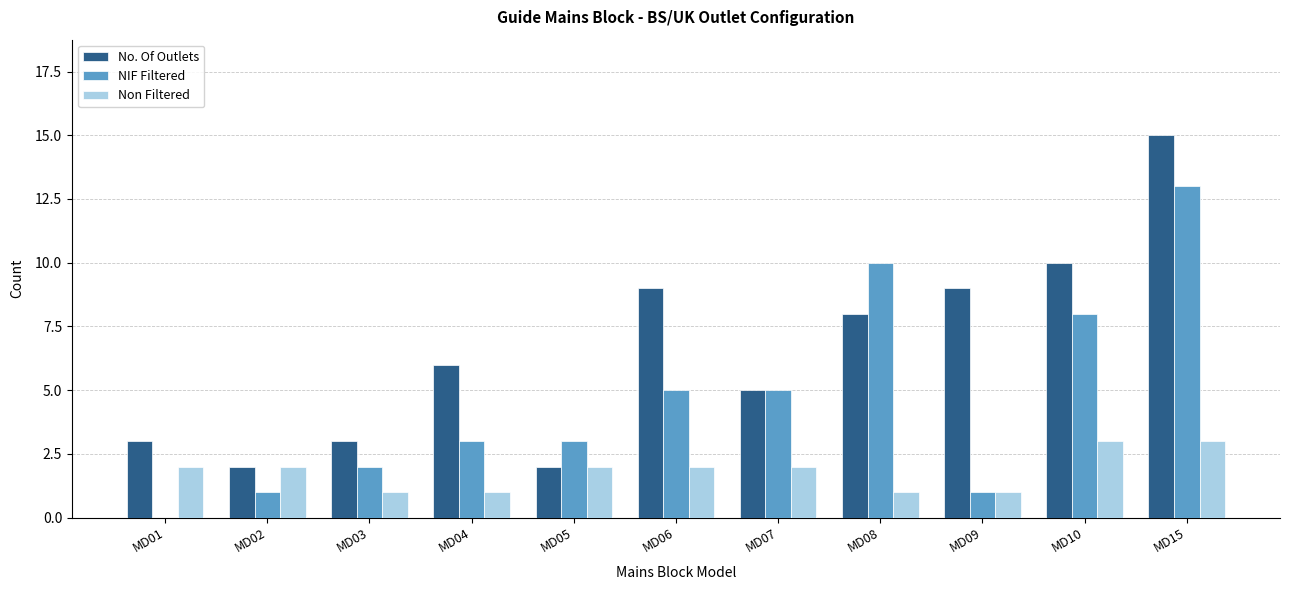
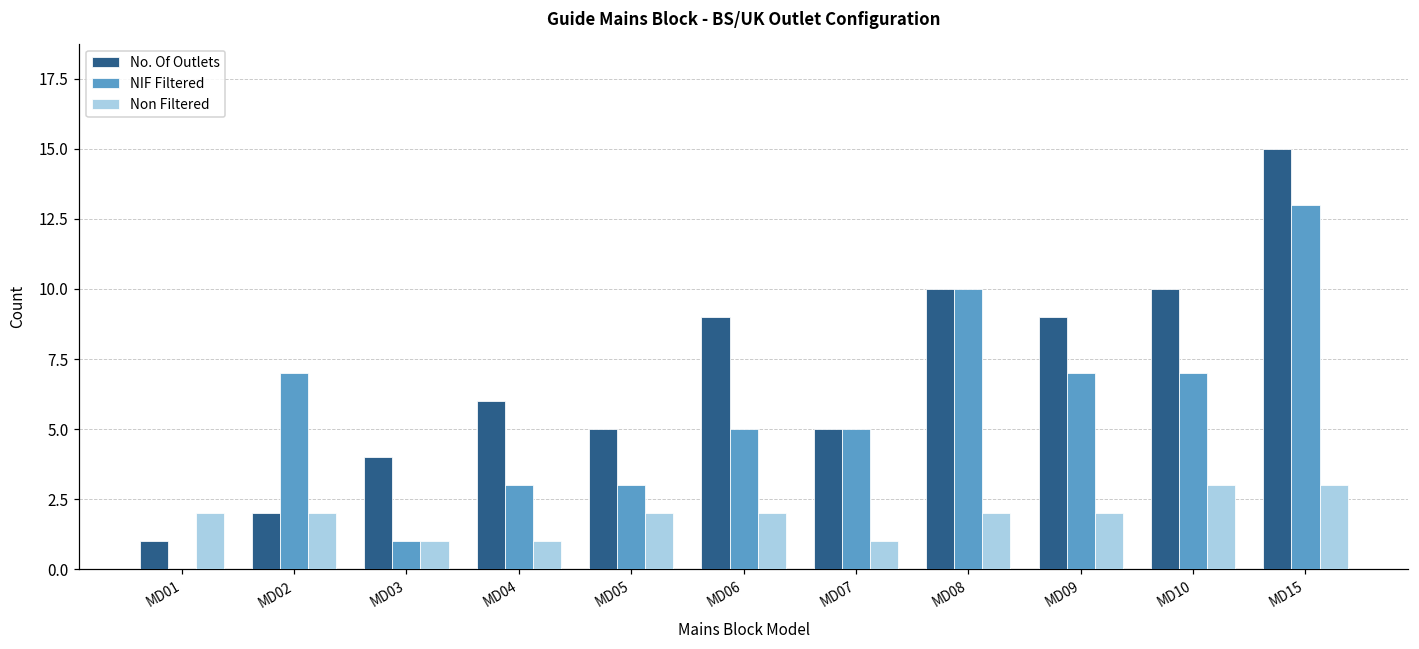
No. Of Outlets, MD01: 3 -> 1
NIF Filtered, MD02: 1 -> 7
No. Of Outlets, MD03: 3 -> 4
NIF Filtered, MD03: 2 -> 1
No. Of Outlets, MD05: 2 -> 5
Non Filtered, MD07: 2 -> 1
No. Of Outlets, MD08: 8 -> 10
Non Filtered, MD08: 1 -> 2
NIF Filtered, MD09: 1 -> 7
Non Filtered, MD09: 1 -> 2
NIF Filtered, MD10: 8 -> 7
